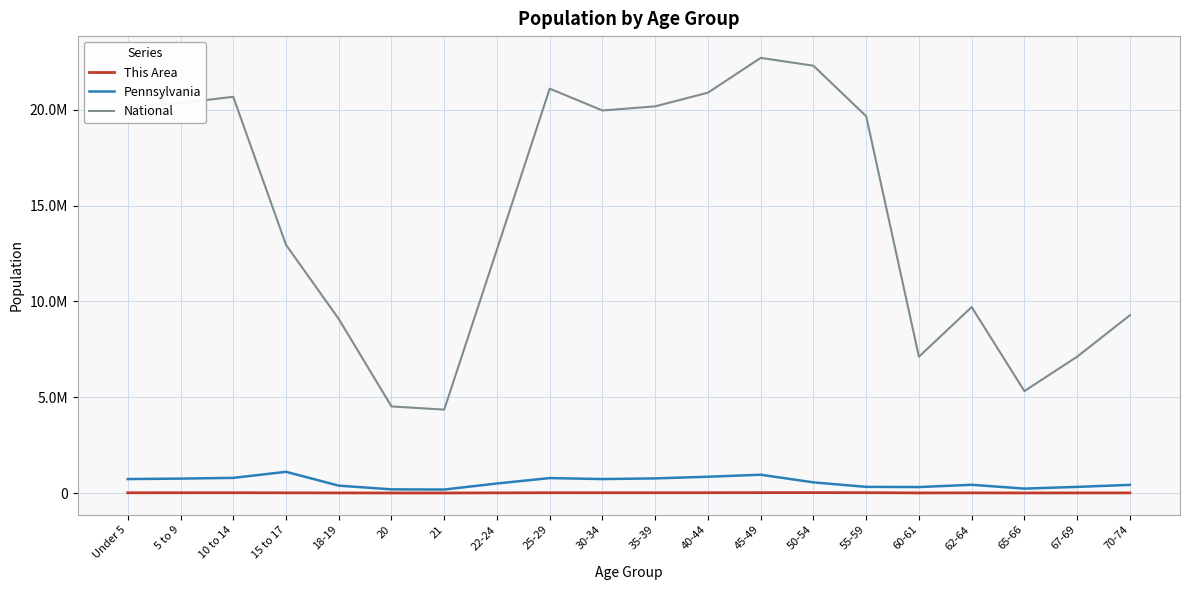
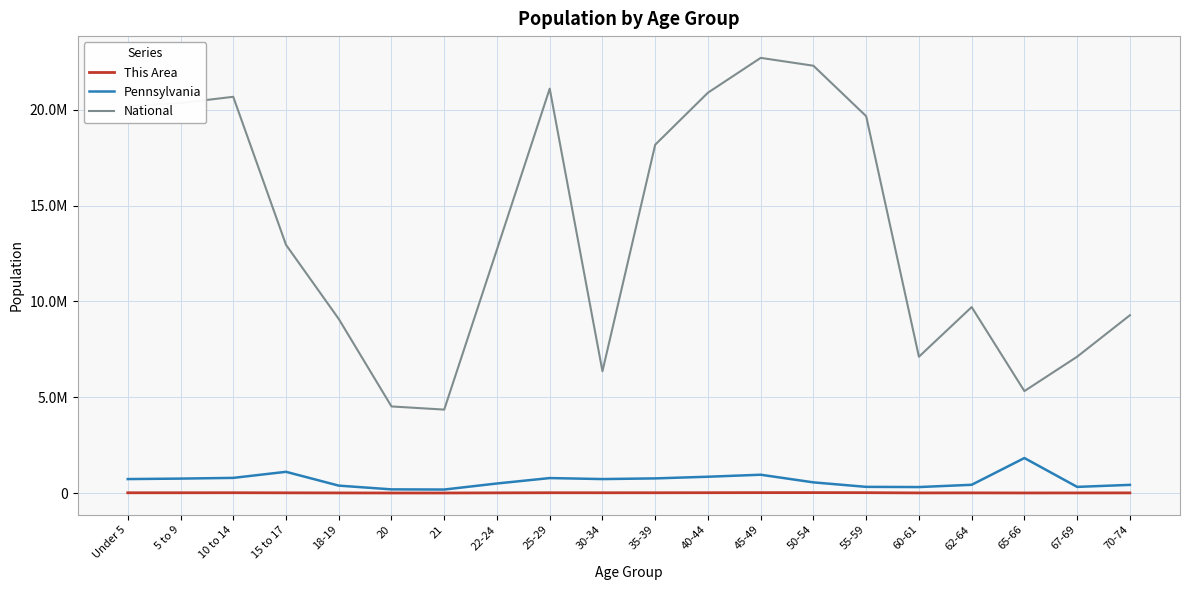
National, 30-34: 20000000 -> 6400000
National, 35-39: 20200000 -> 18200000
Pennsylvania, 65-66: 200000 -> 1800000
